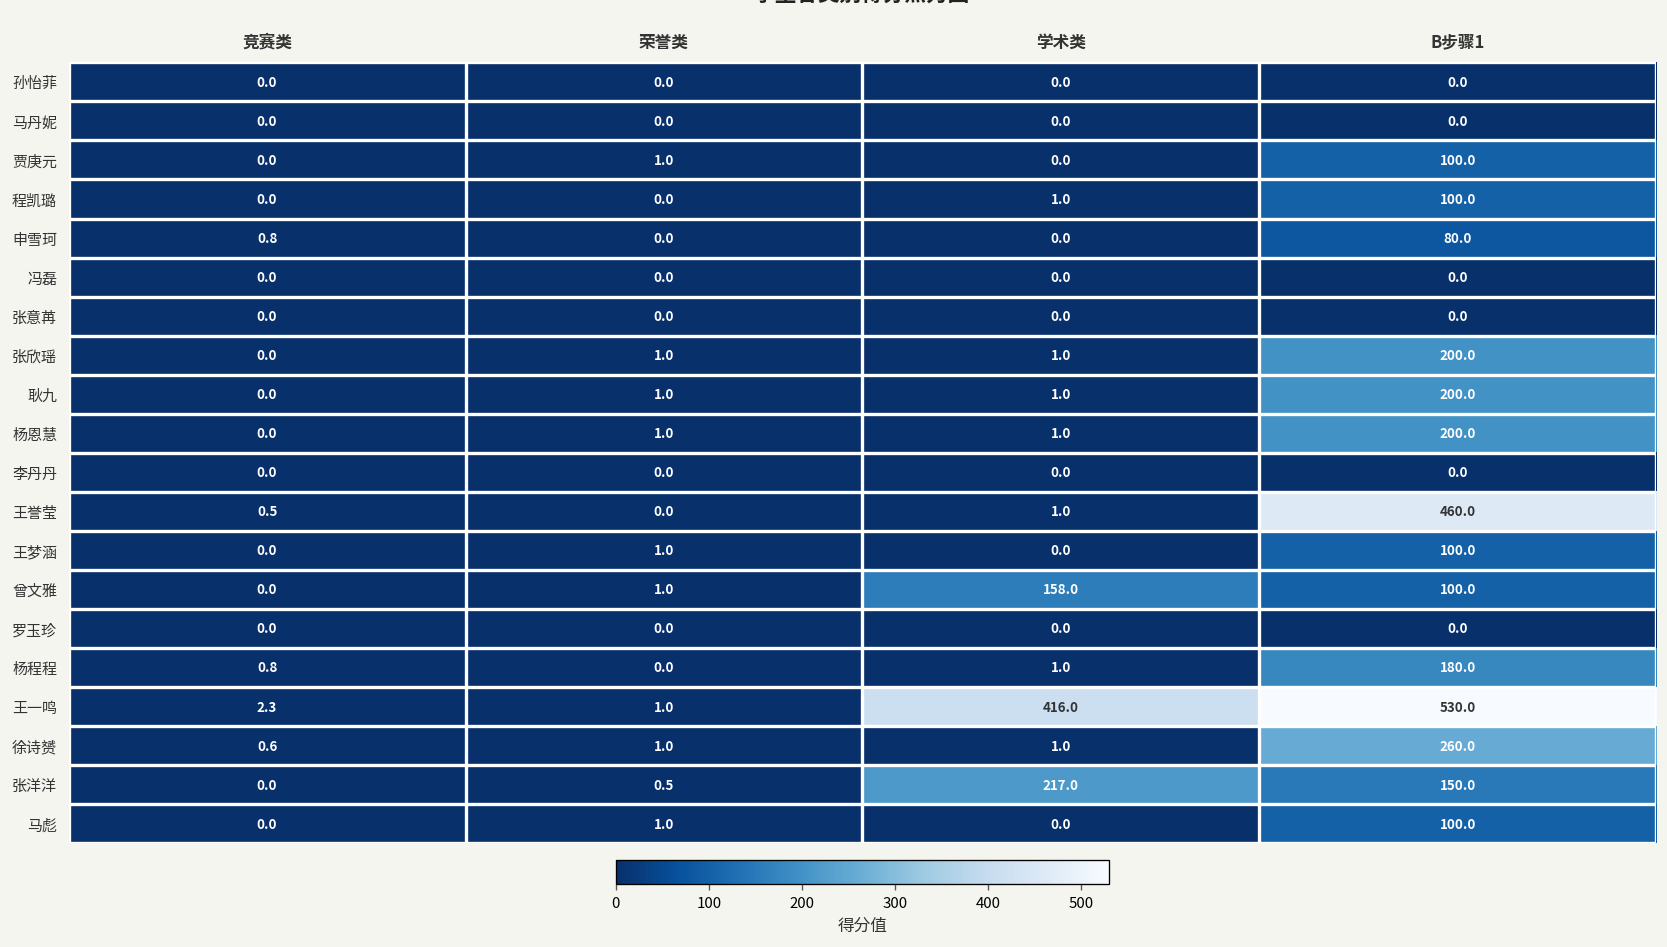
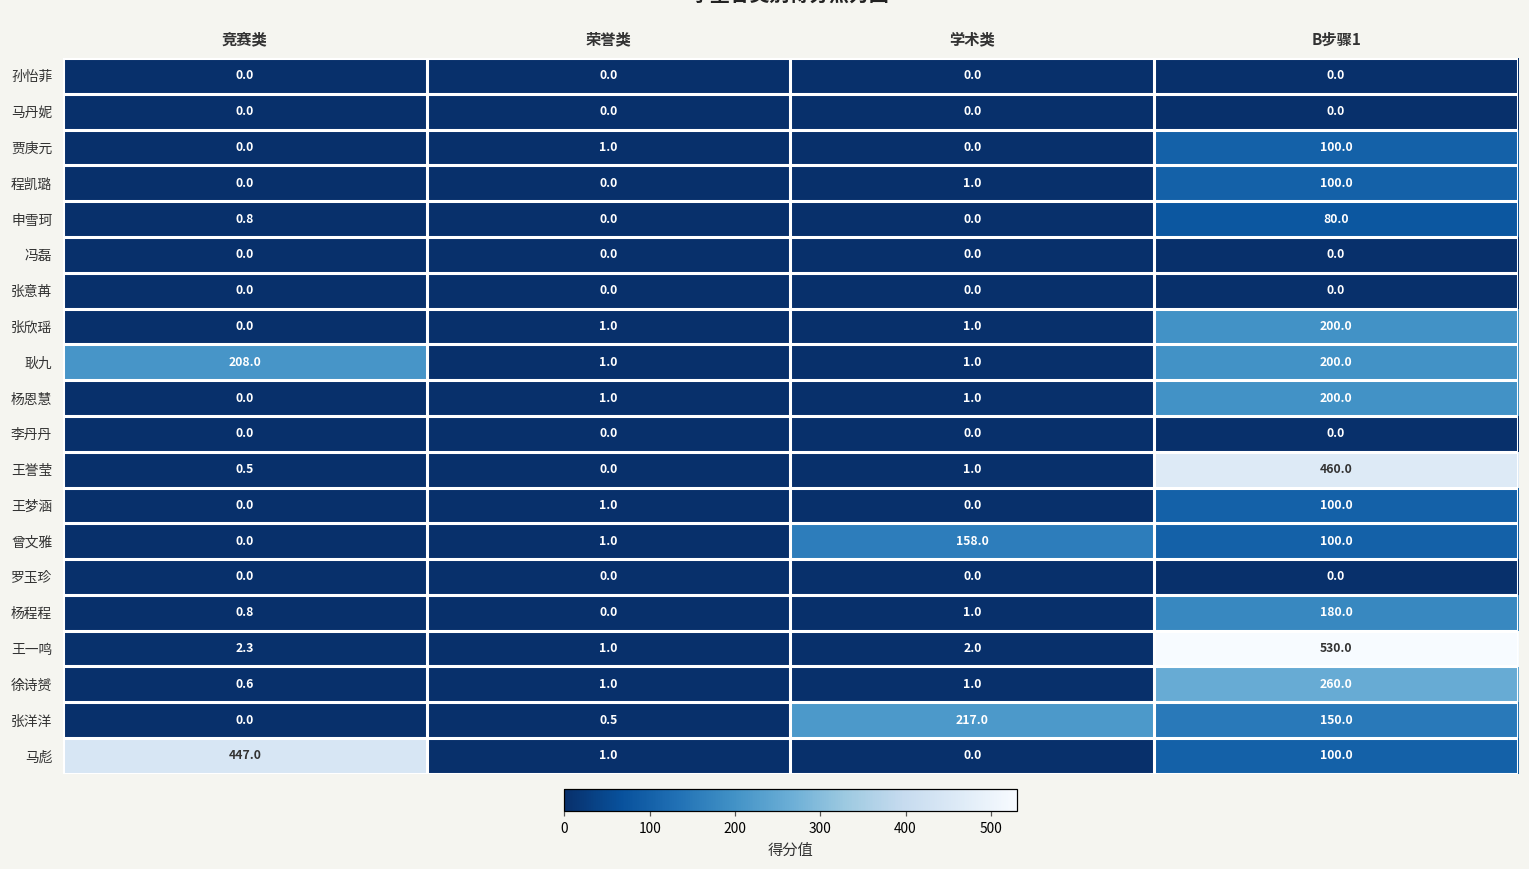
耿九, 竞赛类: 0.0 -> 208.0
王一鸣, 学术类: 416.0 -> 2.0
马彪, 竞赛类: 0.0 -> 447.0
